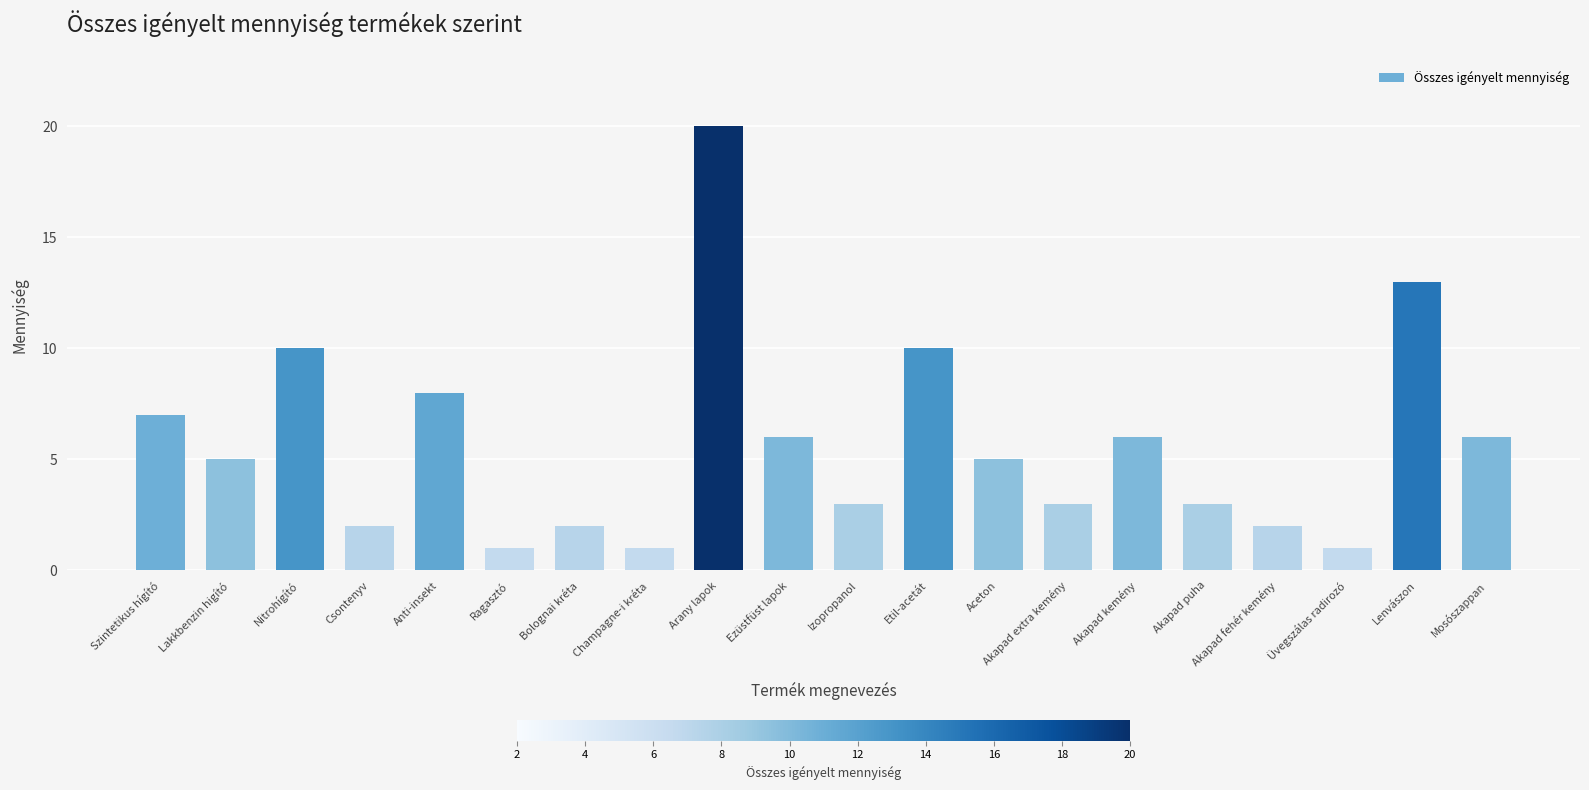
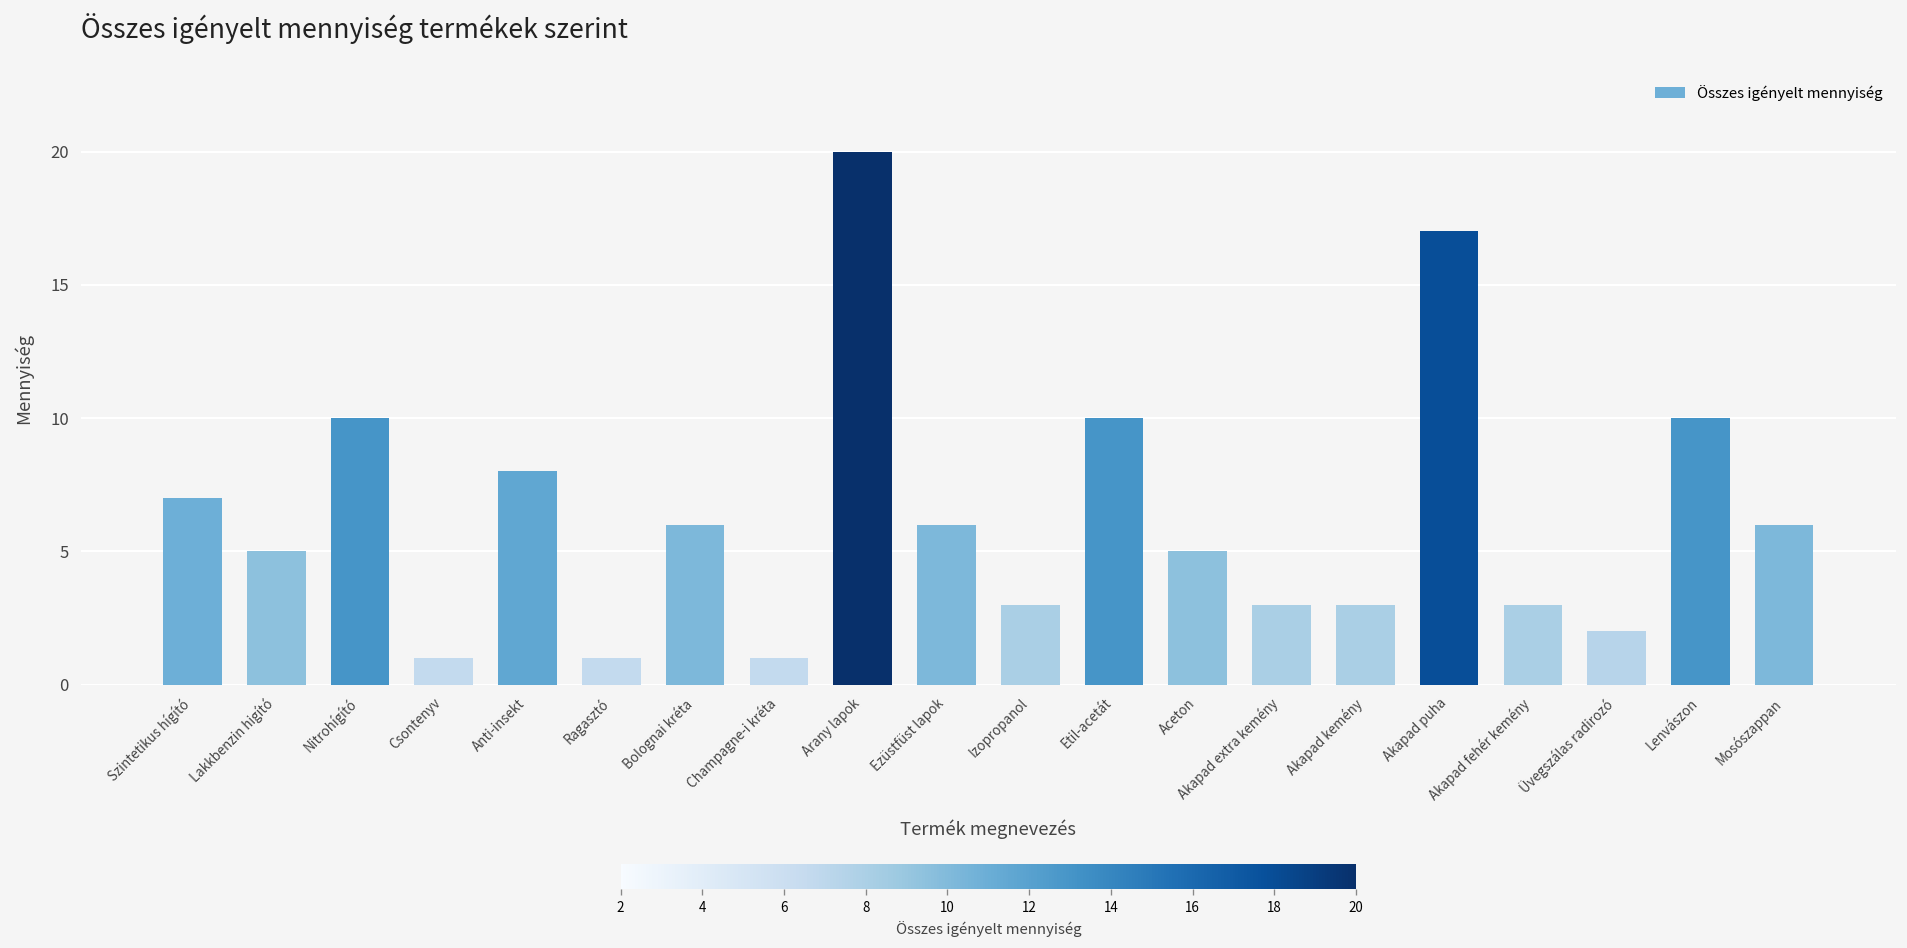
Csontenyv: 2 -> 1
Bolognai kréta: 2 -> 6
Akapad kemény: 6 -> 3
Akapad puha: 3 -> 17
Akapad fehér kemény: 2 -> 3
Üvegszálas radirozó: 1 -> 2
Lenvászon: 13 -> 10
